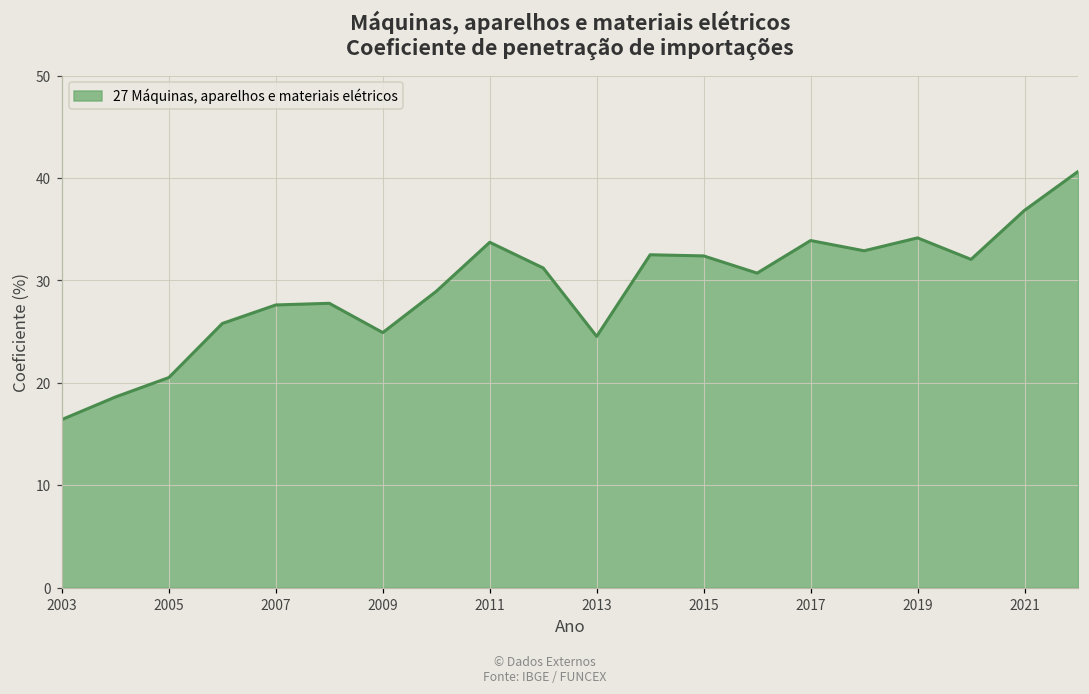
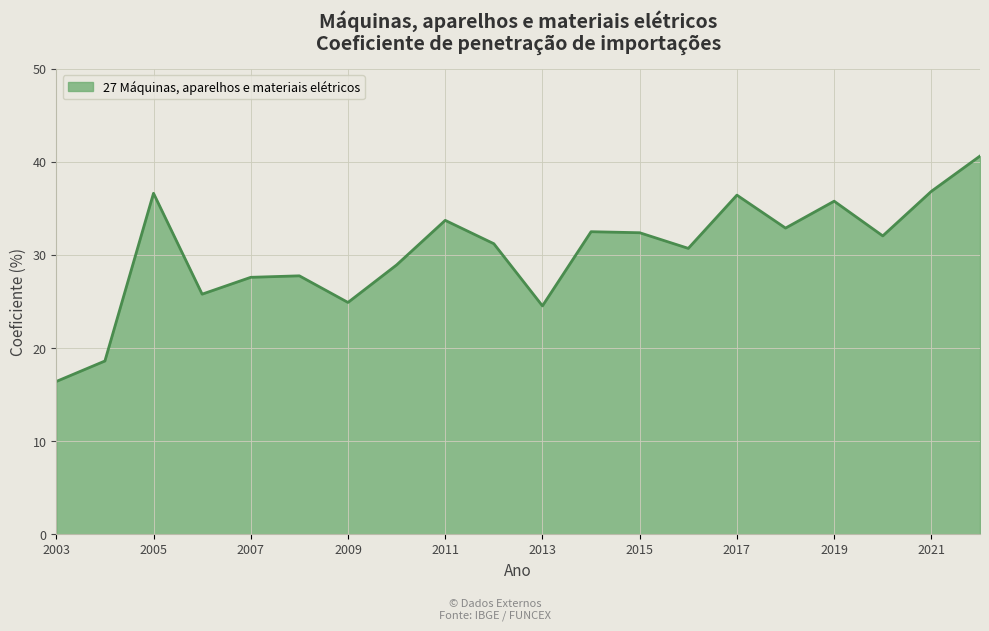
2005: 21 -> 37
2017: 34 -> 36
2019: 34 -> 36
